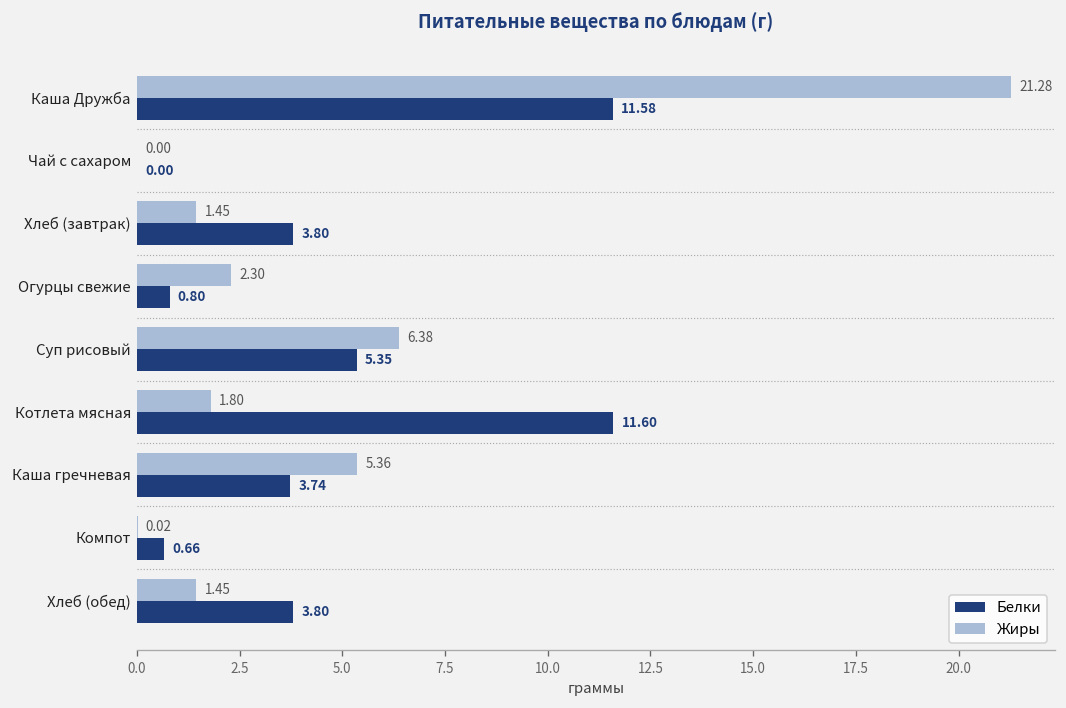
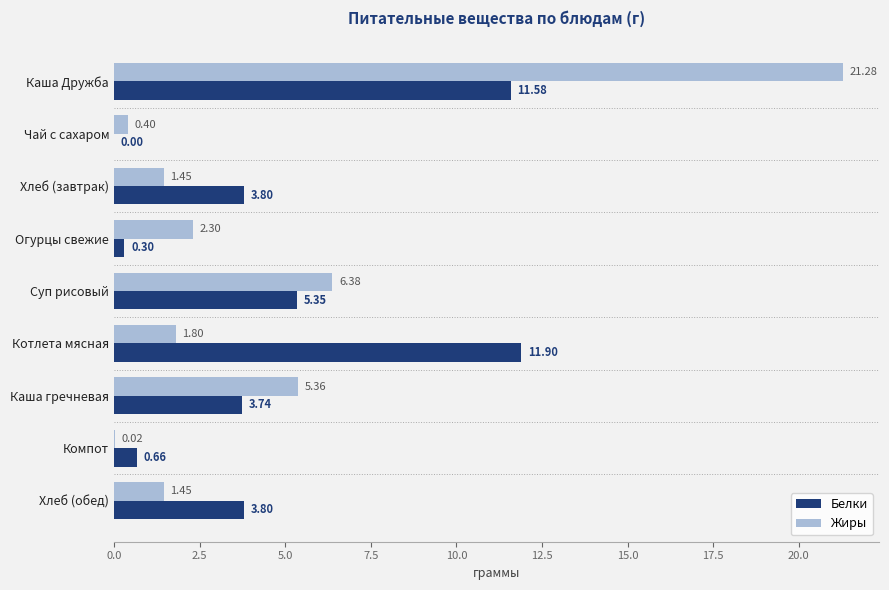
Жиры, Чай с сахаром: 0.00 -> 0.40
Белки, Огурцы свежие: 0.80 -> 0.30
Белки, Котлета мясная: 11.60 -> 11.90
